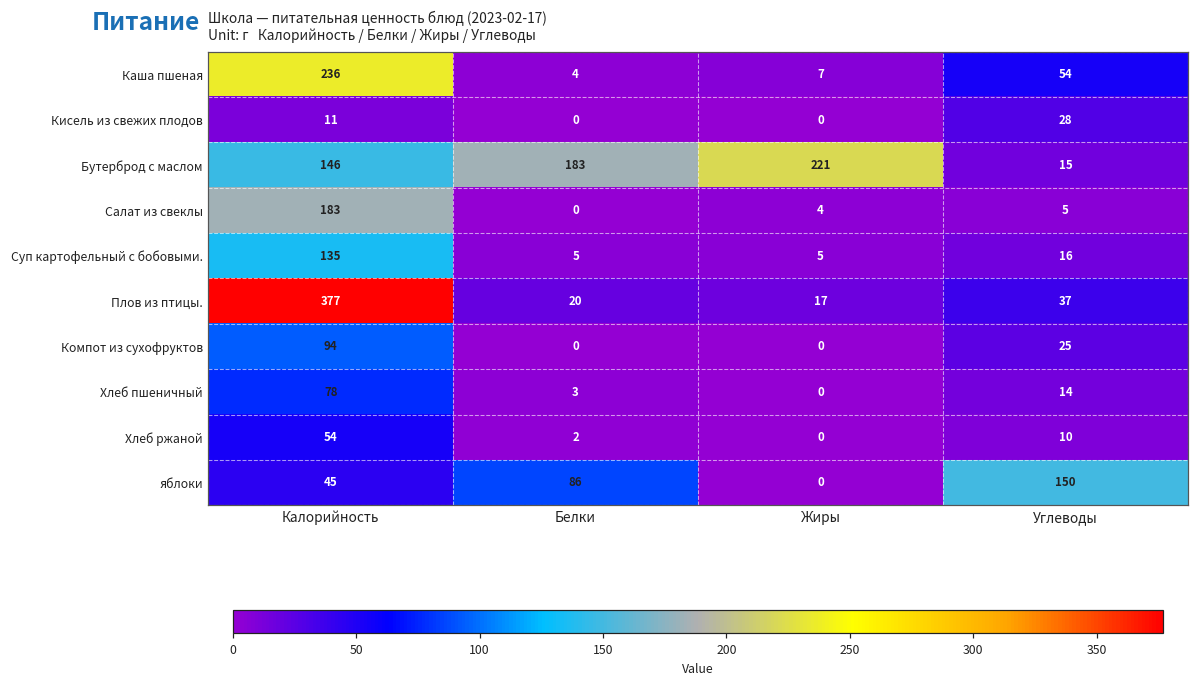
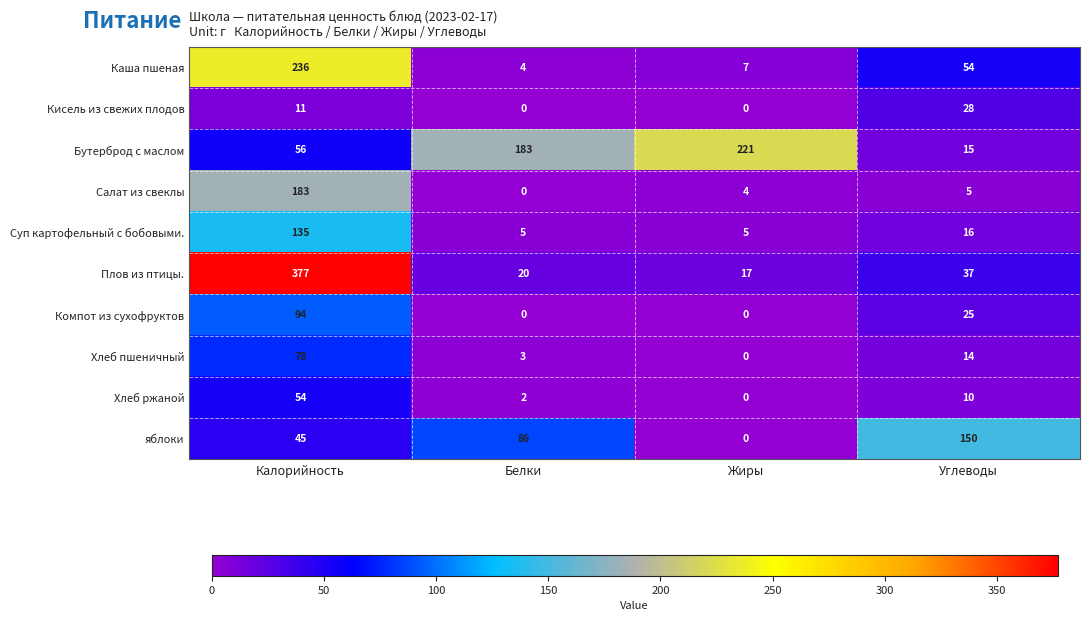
Бутерброд с маслом, Калорийность: 146 -> 56
